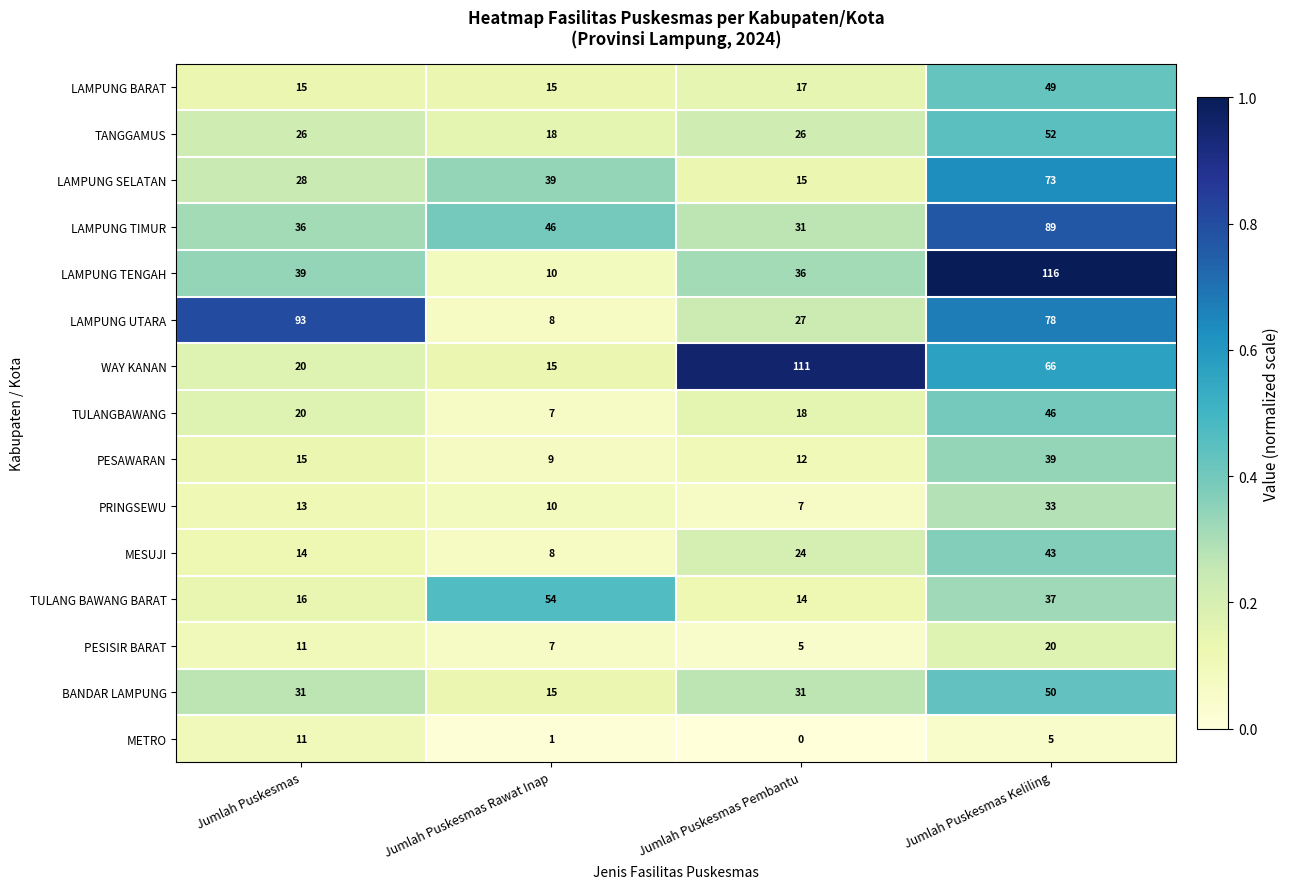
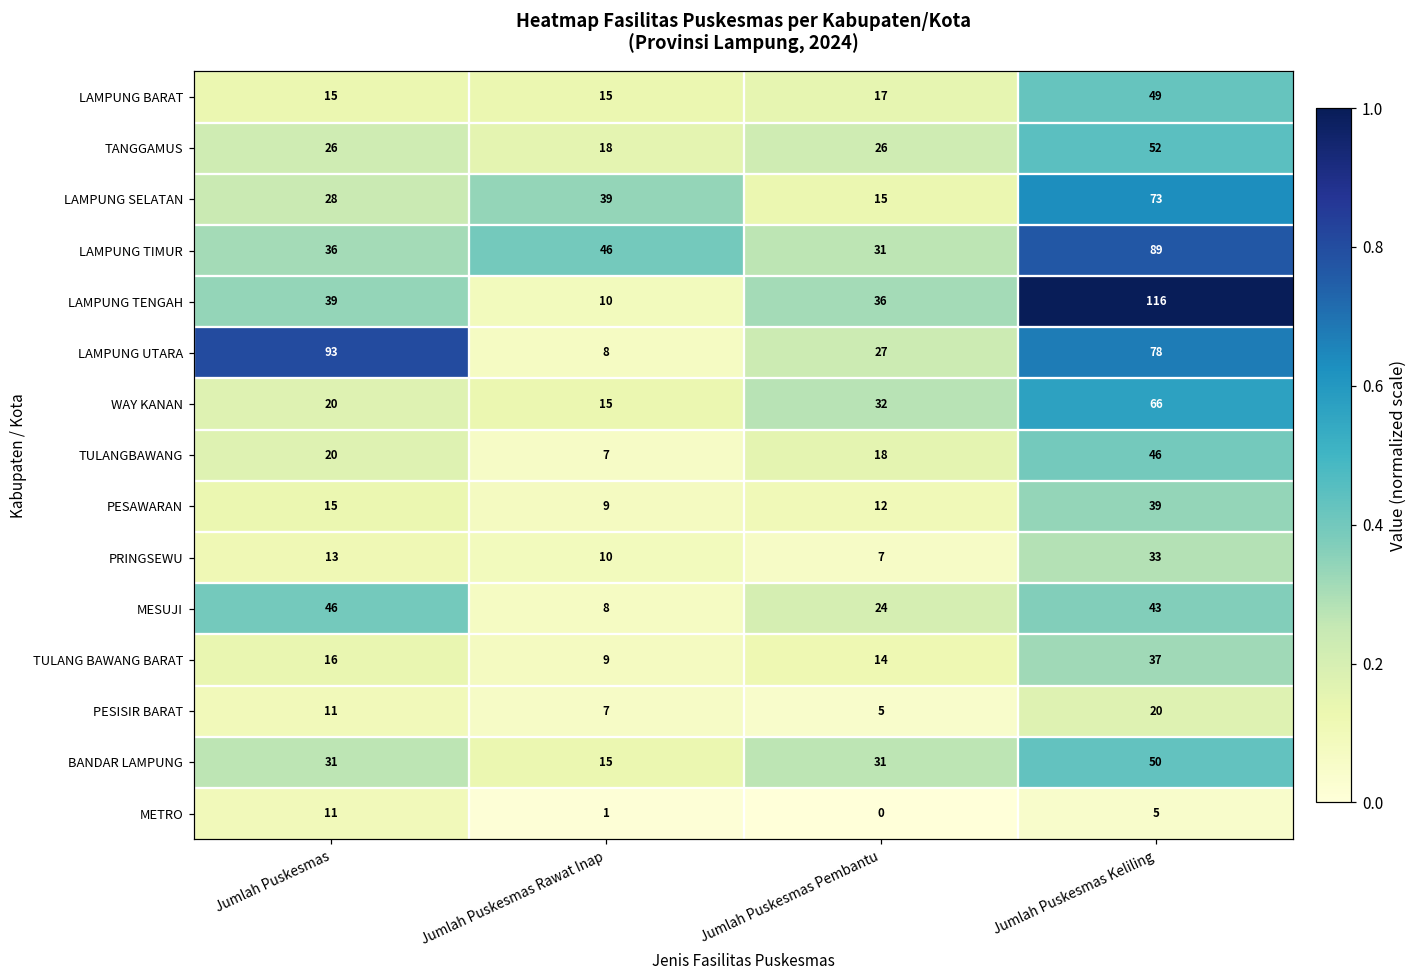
WAY KANAN, Jumlah Puskesmas Pembantu: 111 -> 32
MESUJI, Jumlah Puskesmas: 14 -> 46
TULANG BAWANG BARAT, Jumlah Puskesmas Rawat Inap: 54 -> 9
